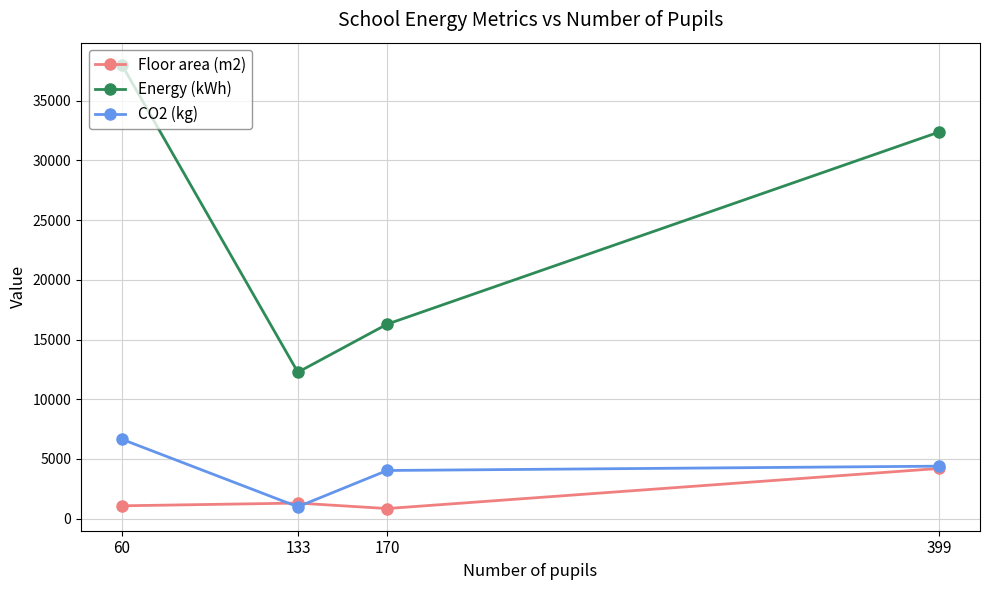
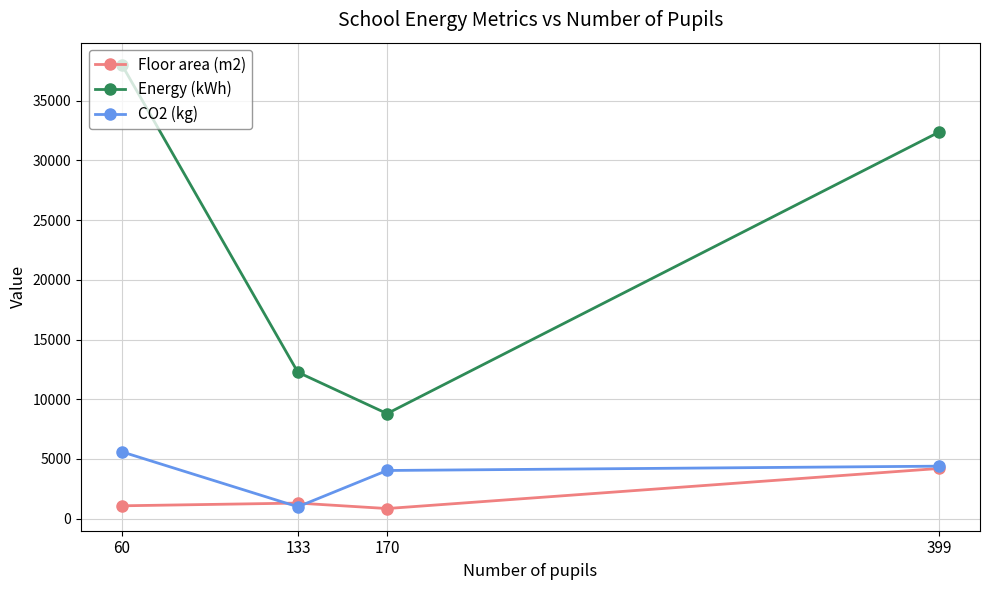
CO2 (kg), 60: 6700 -> 5600
Energy (kWh), 170: 16300 -> 8800
